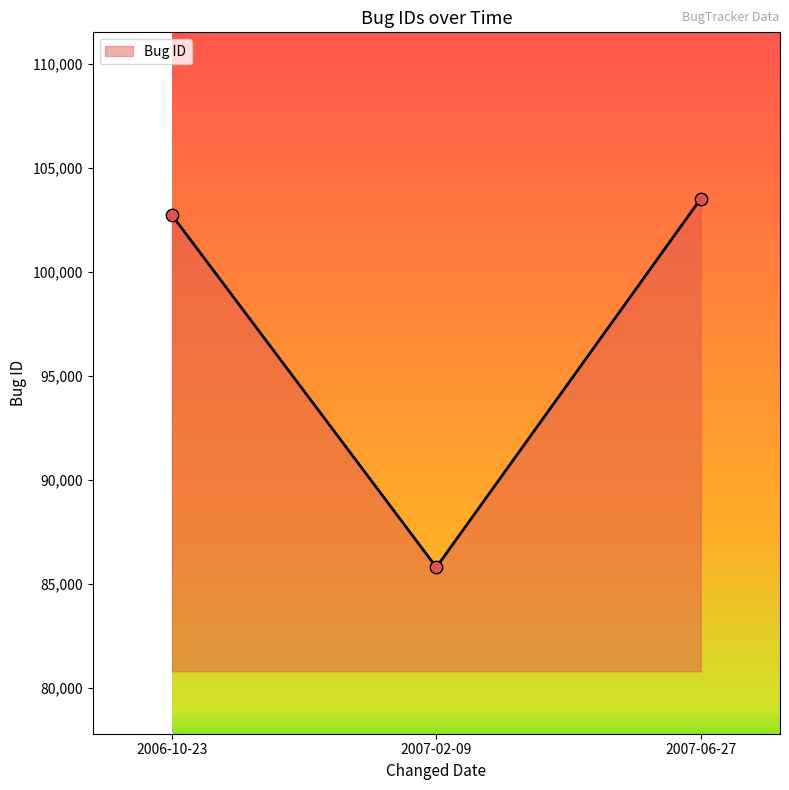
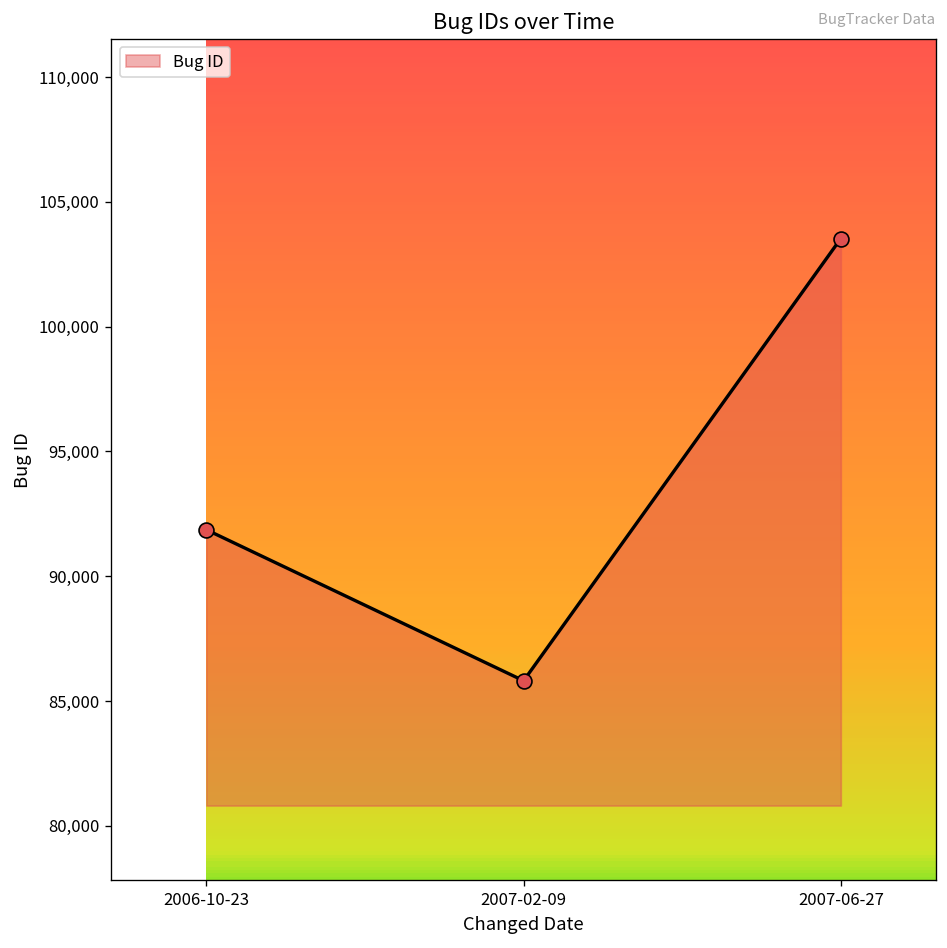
2006-10-23: 102,700 -> 91,900
